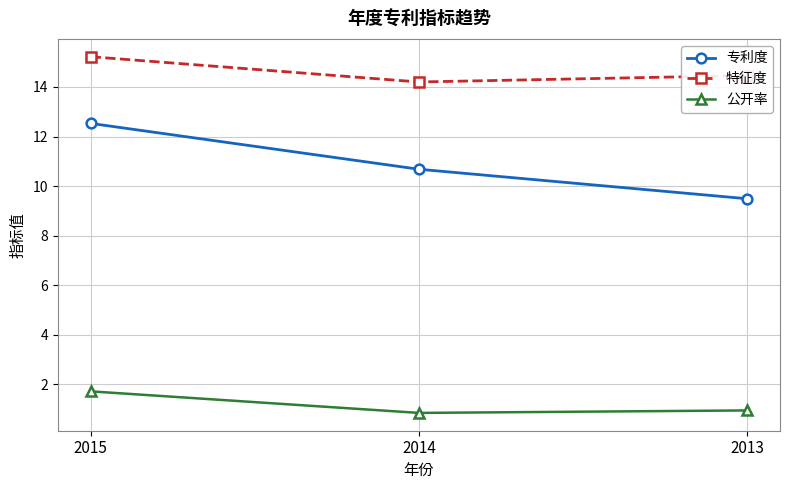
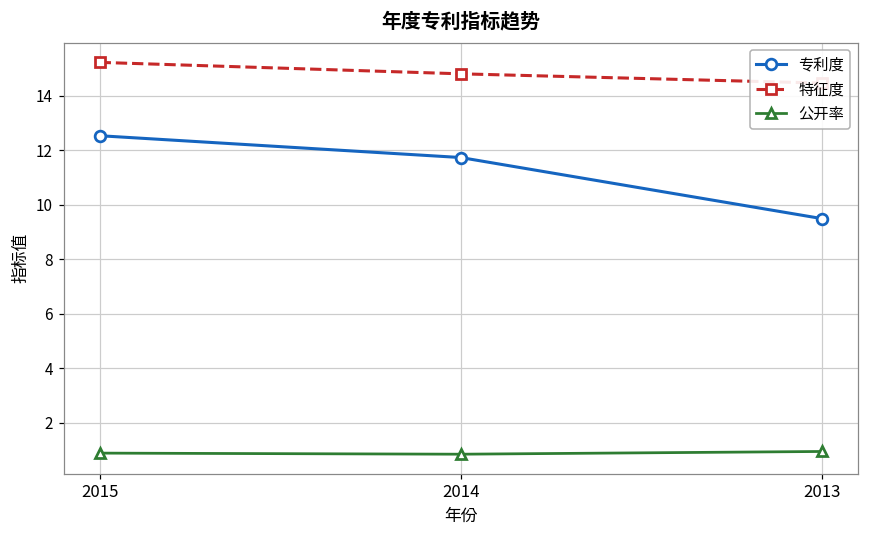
公开率, 2015: 1.7 -> 0.9
专利度, 2014: 10.7 -> 11.7
特征度, 2014: 14.2 -> 14.8
